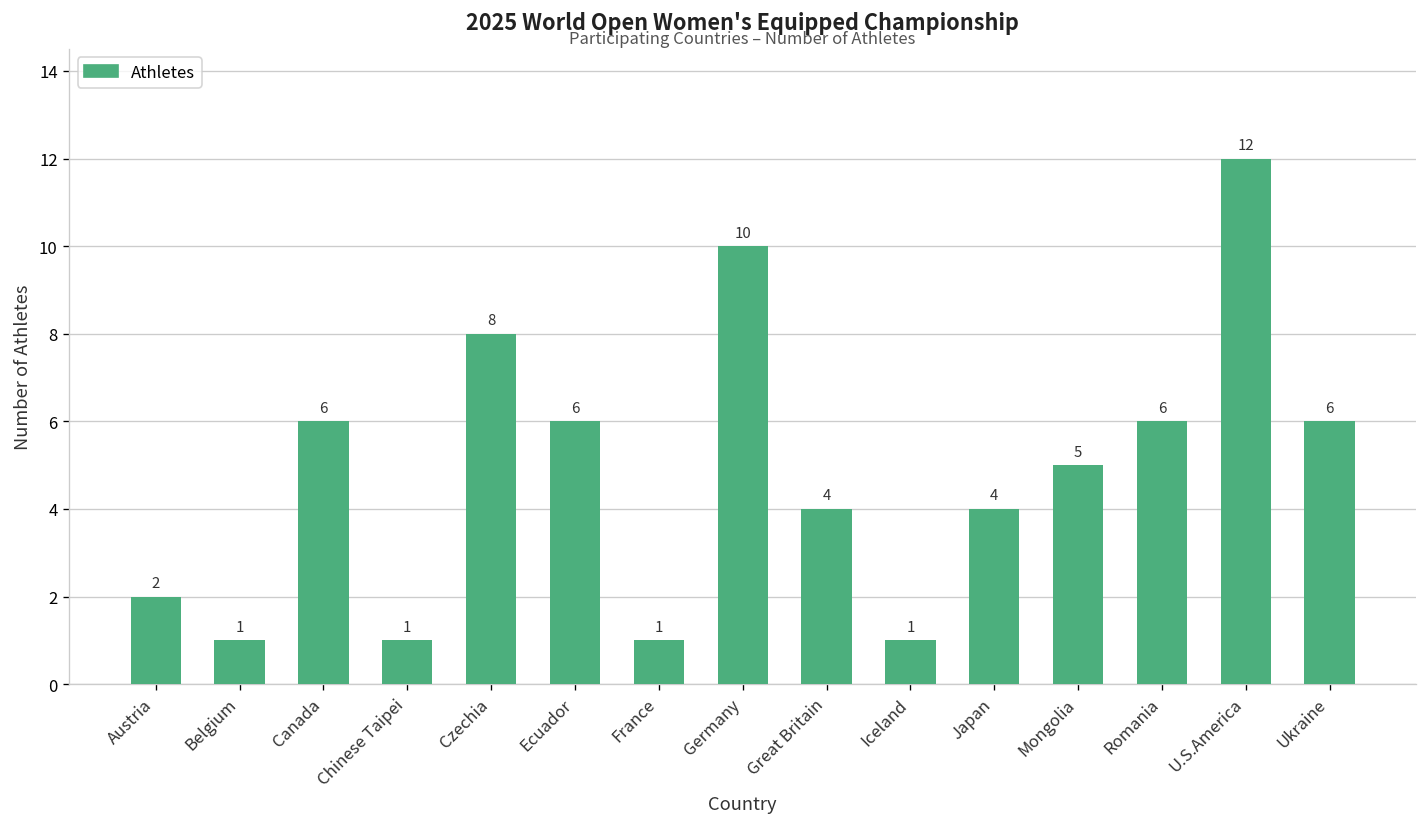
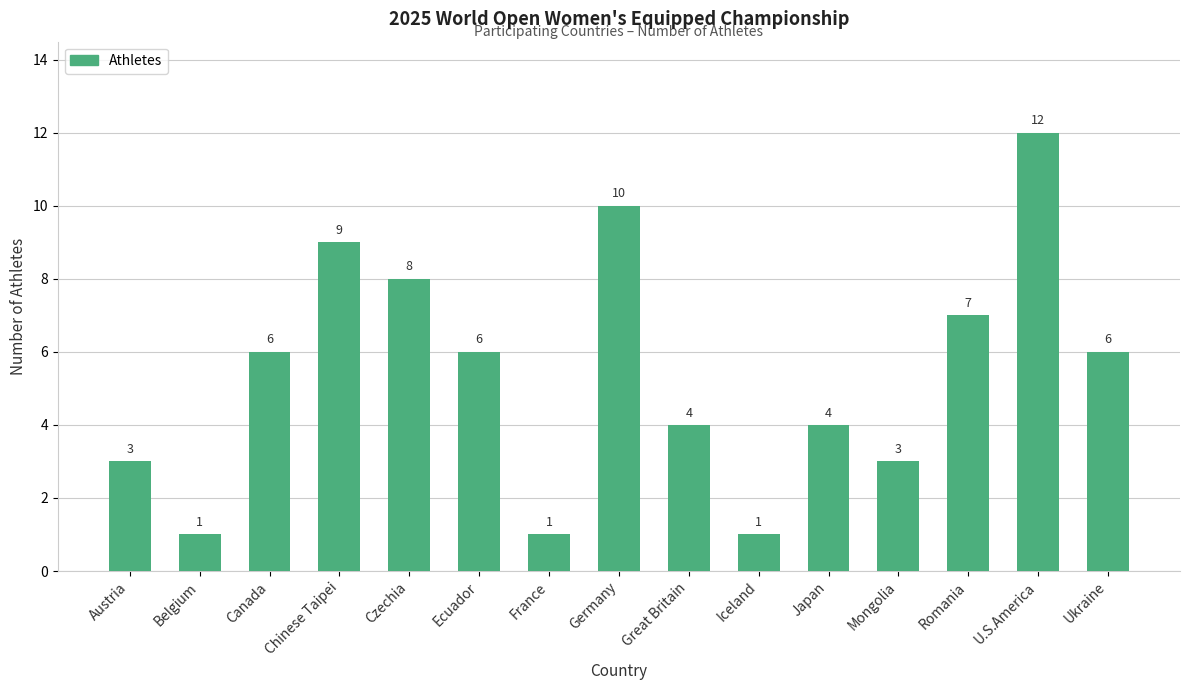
Austria: 2 -> 3
Chinese Taipei: 1 -> 9
Mongolia: 5 -> 3
Romania: 6 -> 7
